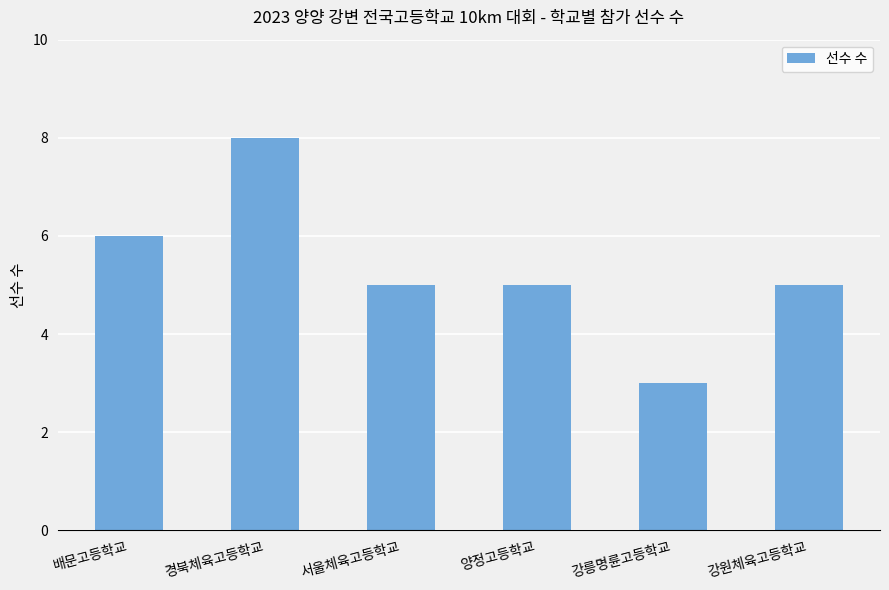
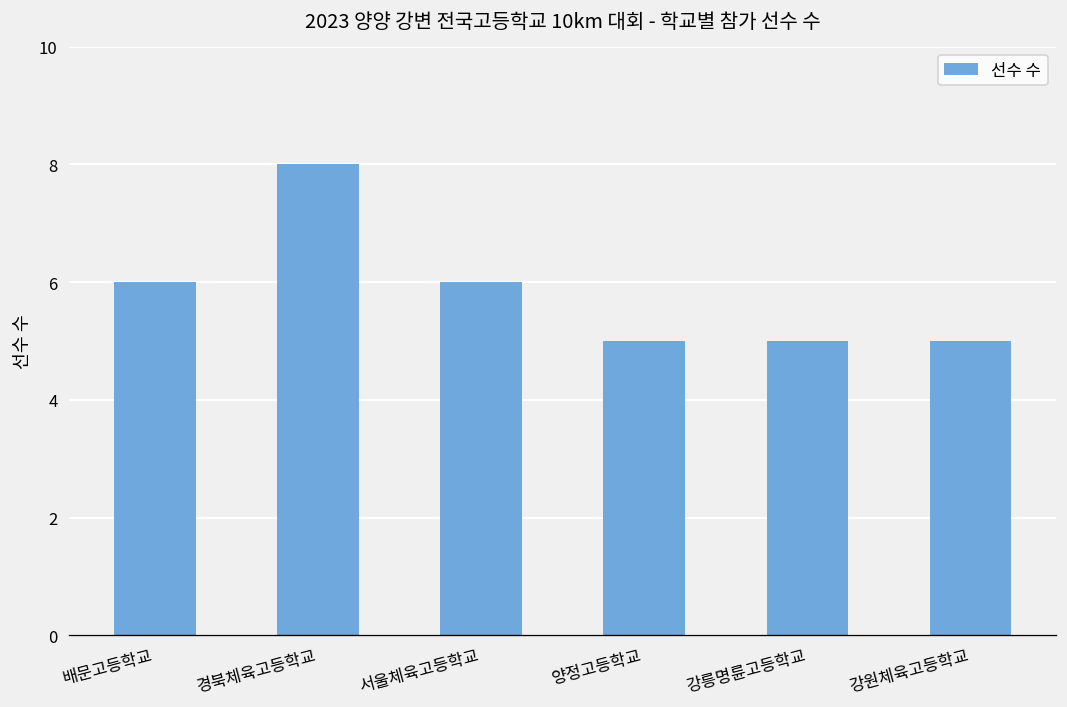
서울체육고등학교: 5 -> 6
강릉명륜고등학교: 3 -> 5
